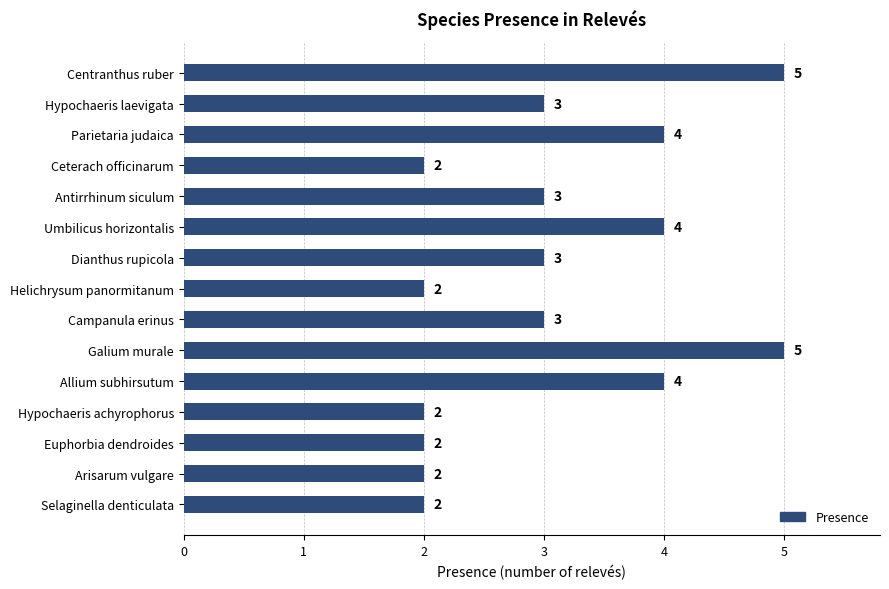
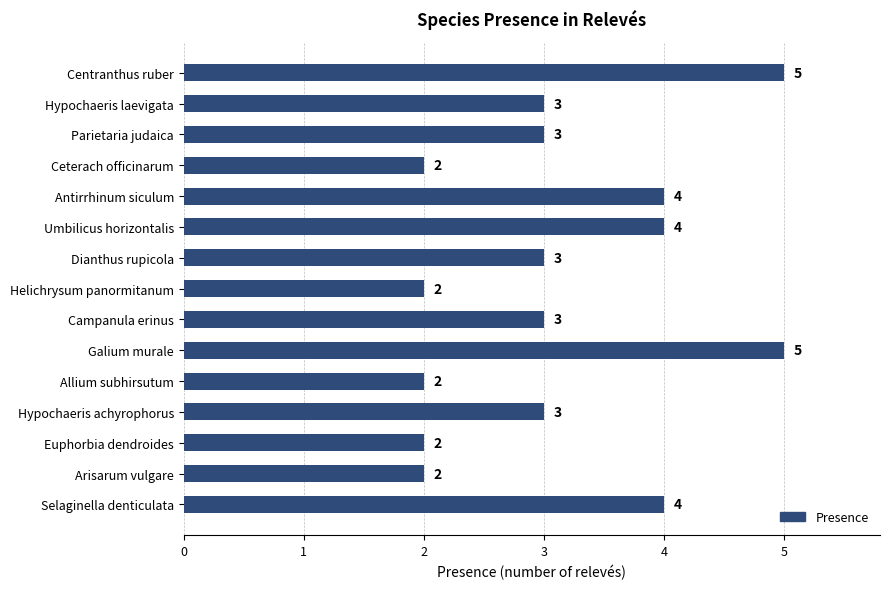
Parietaria judaica: 4 -> 3
Antirrhinum siculum: 3 -> 4
Allium subhirsutum: 4 -> 2
Hypochaeris achyrophorus: 2 -> 3
Selaginella denticulata: 2 -> 4
